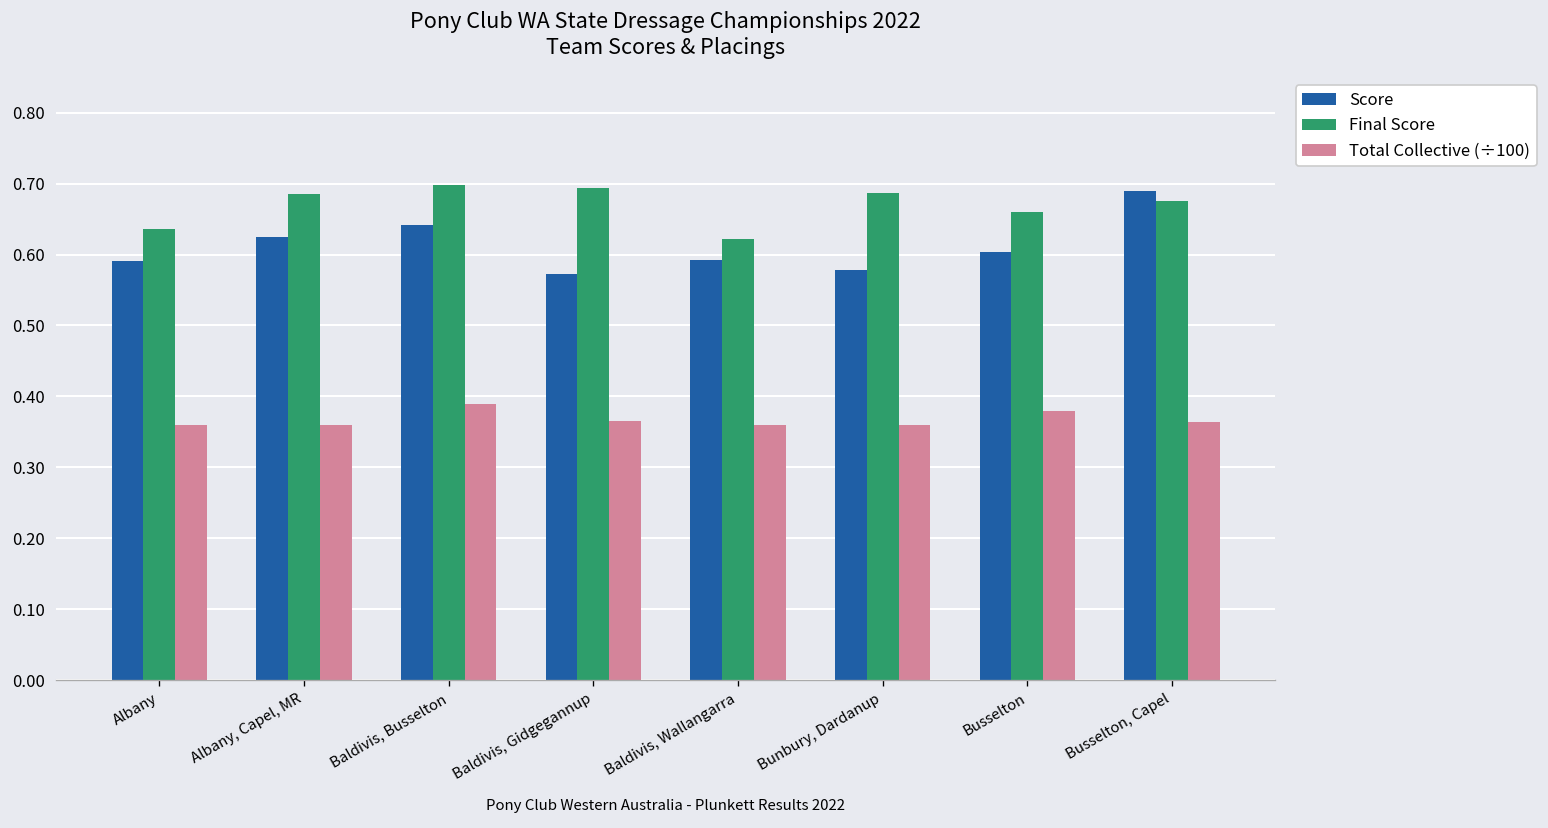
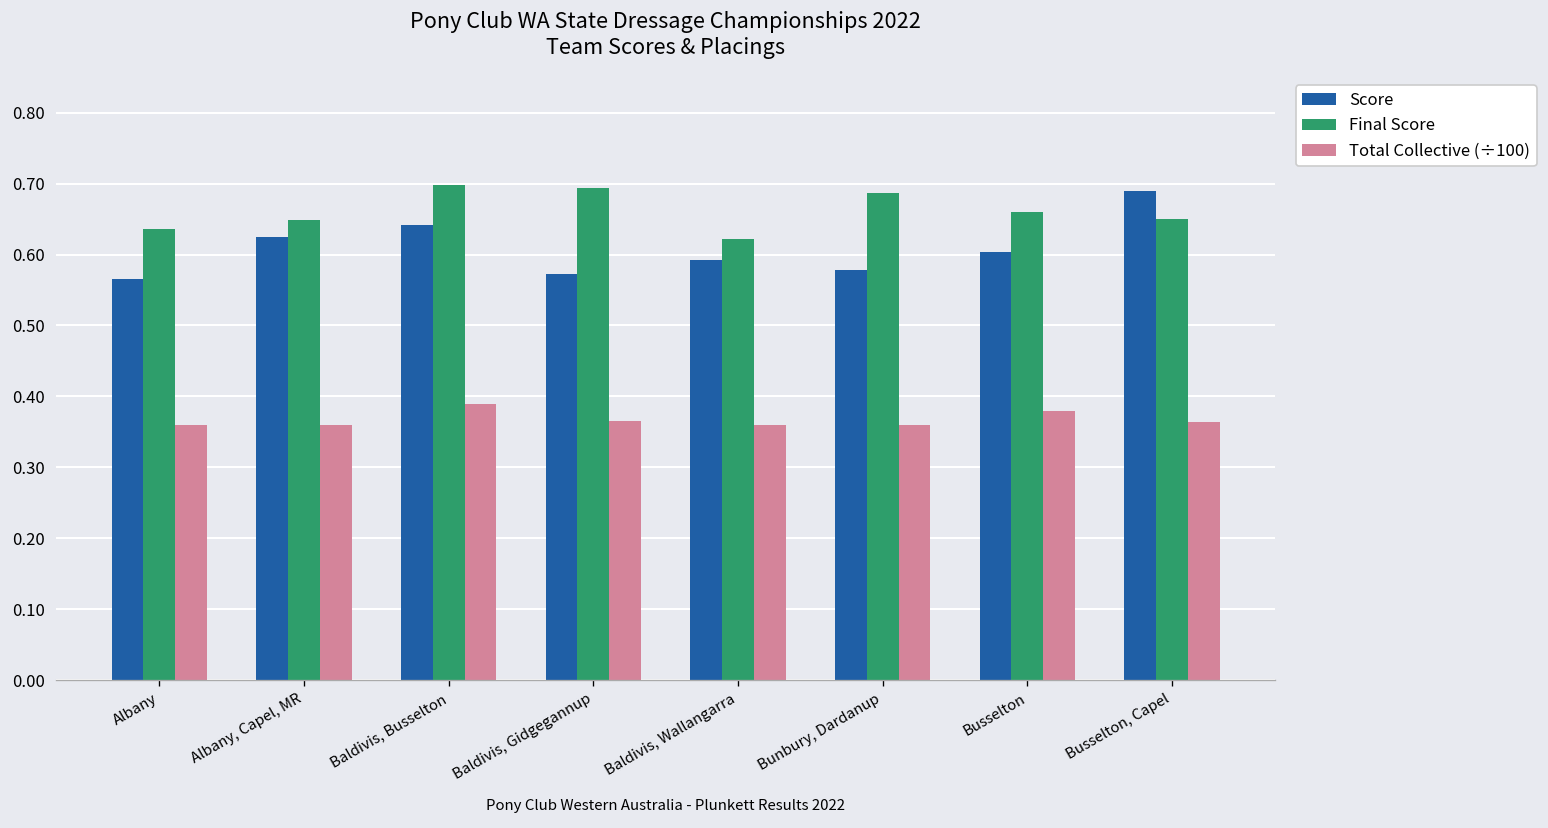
Score, Albany: 0.59 -> 0.57
Final Score, Albany, Capel, MR: 0.69 -> 0.65
Final Score, Busselton, Capel: 0.68 -> 0.65
